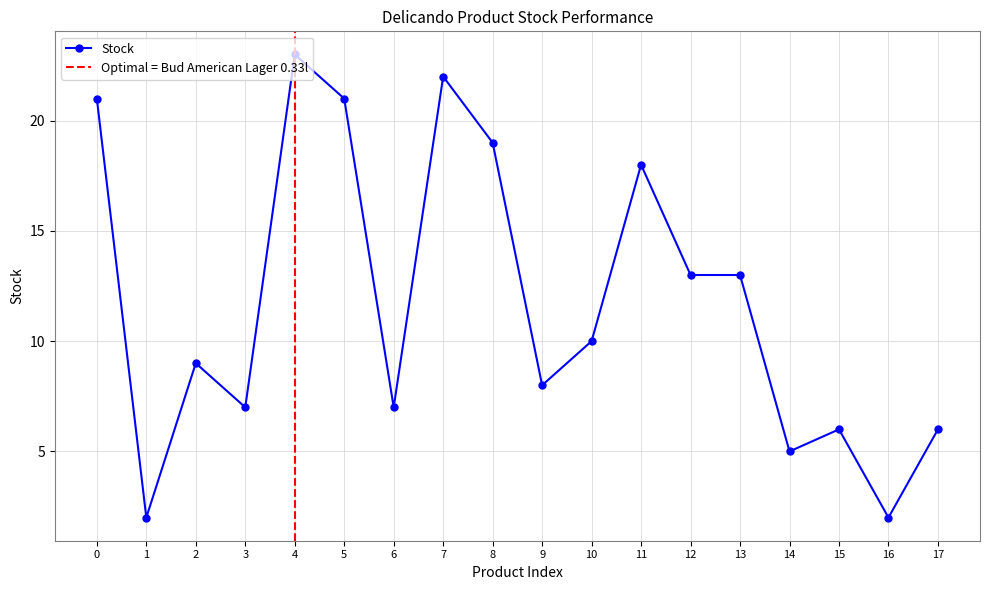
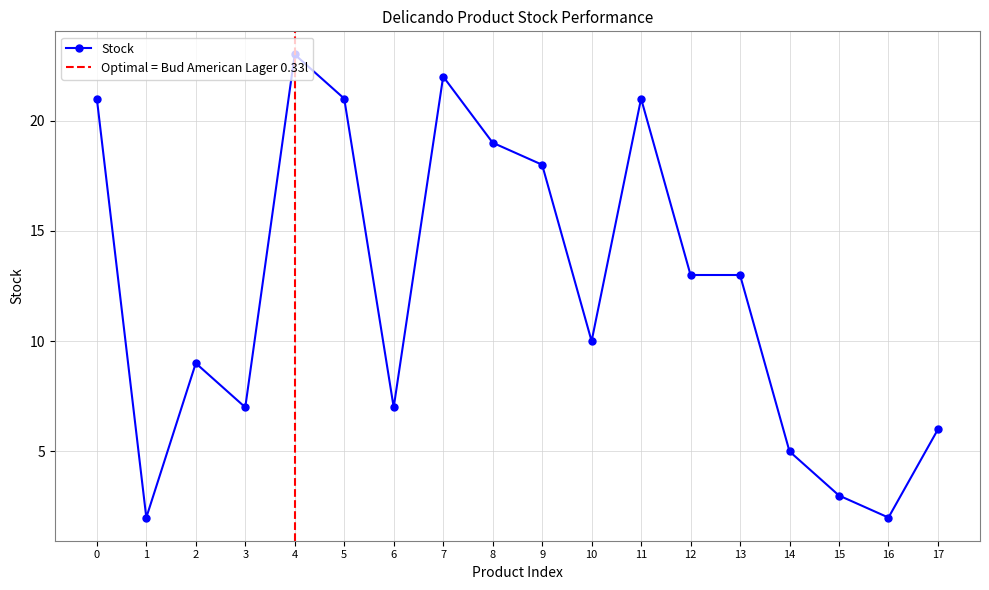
9: 8 -> 18
11: 18 -> 21
15: 6 -> 3
